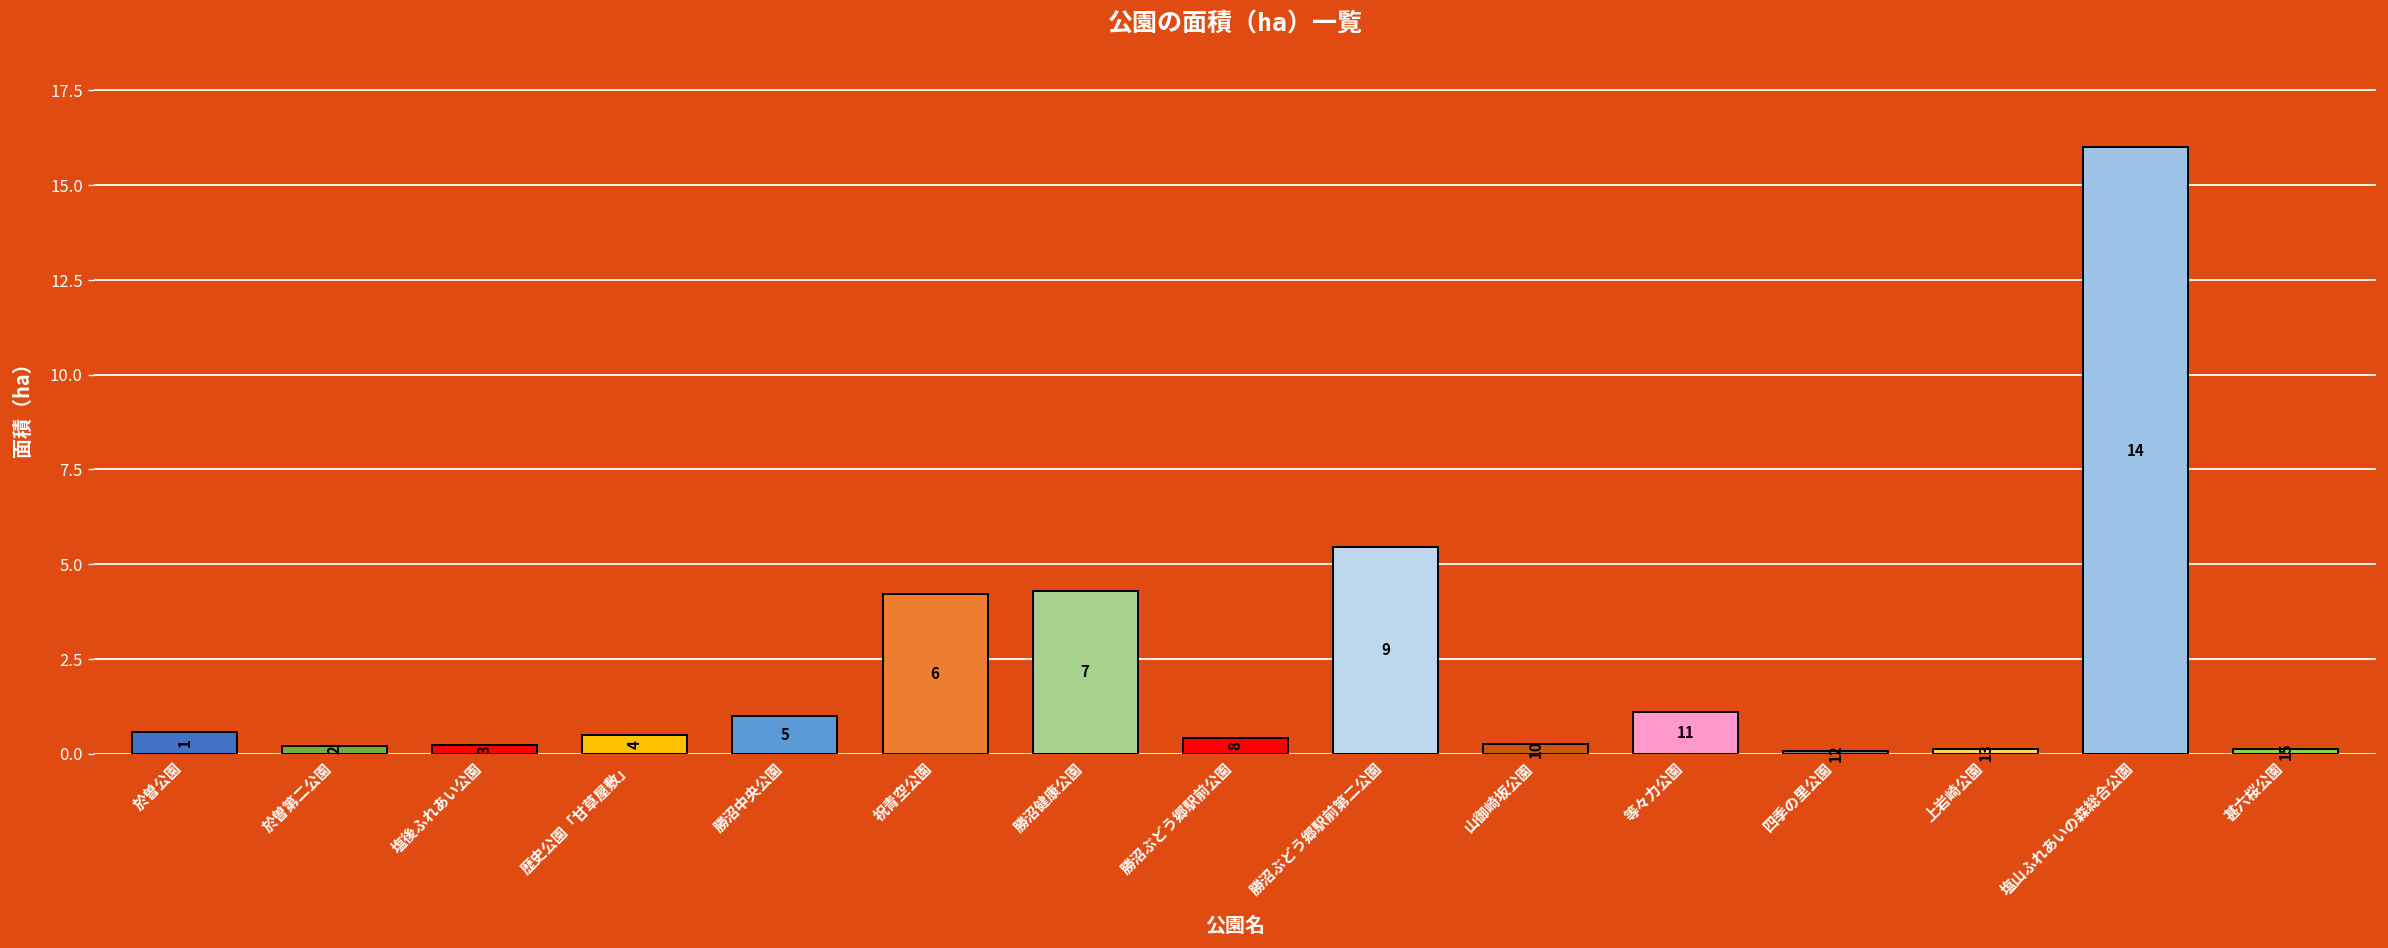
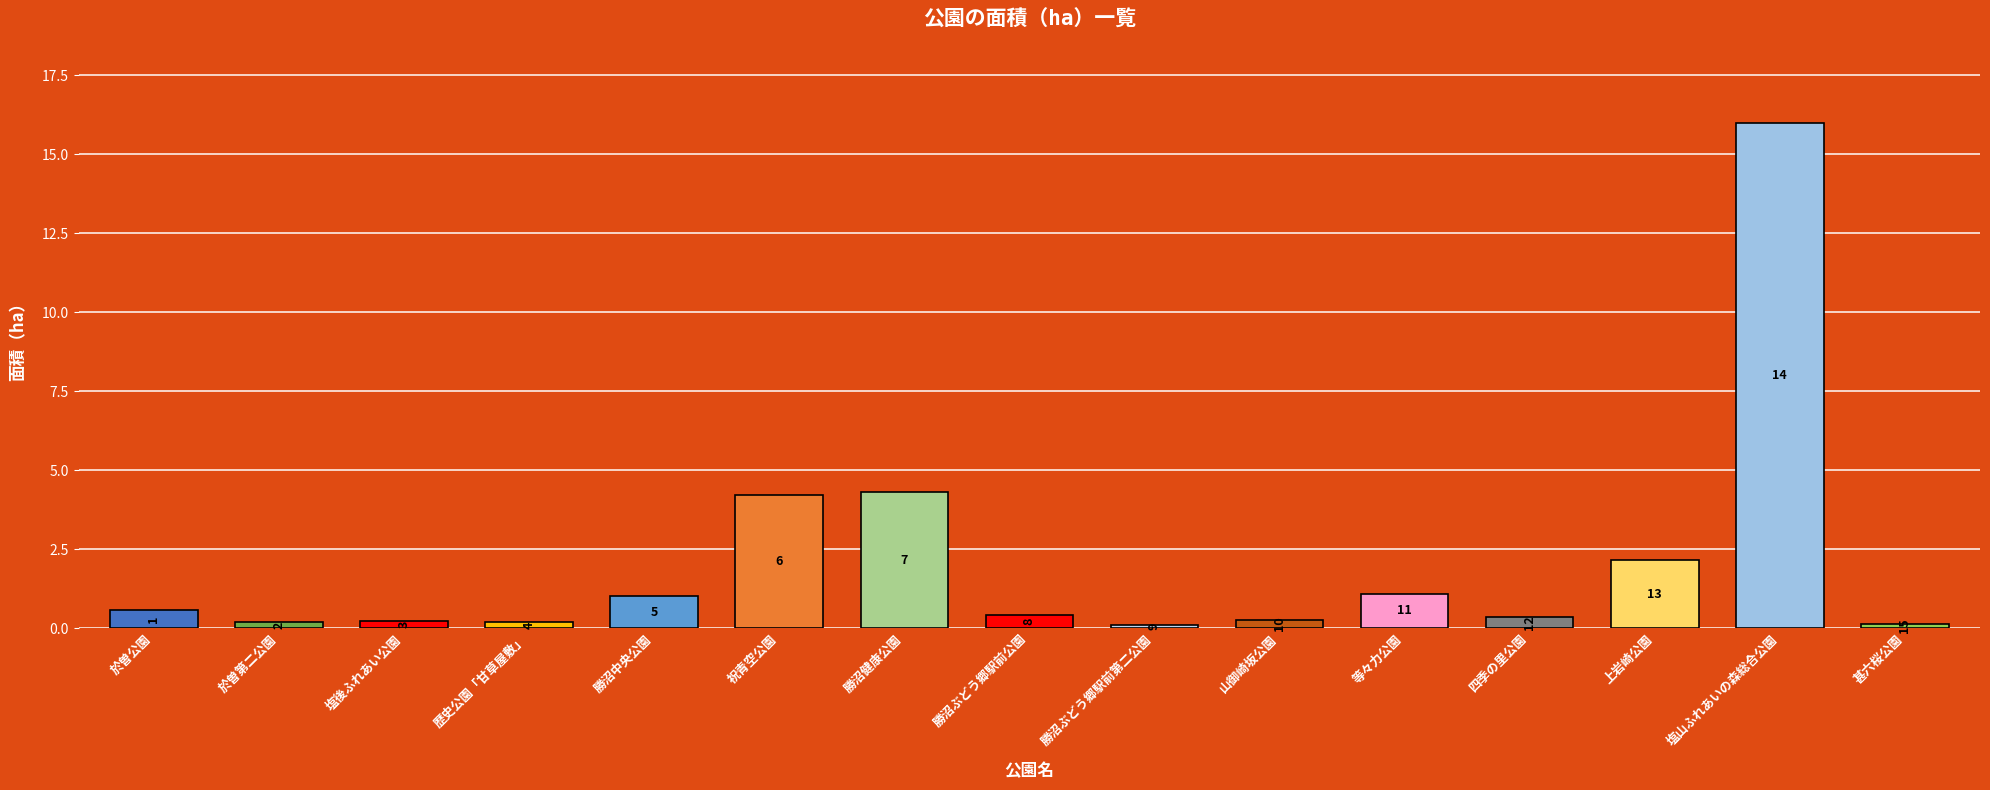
歴史公園「甘草屋敷」: 0.5 -> 0.2
勝沼ぶどう郷駅前第二公園: 5.5 -> 0.1
四季の里公園: 0.1 -> 0.3
上岩崎公園: 0.1 -> 2.2
